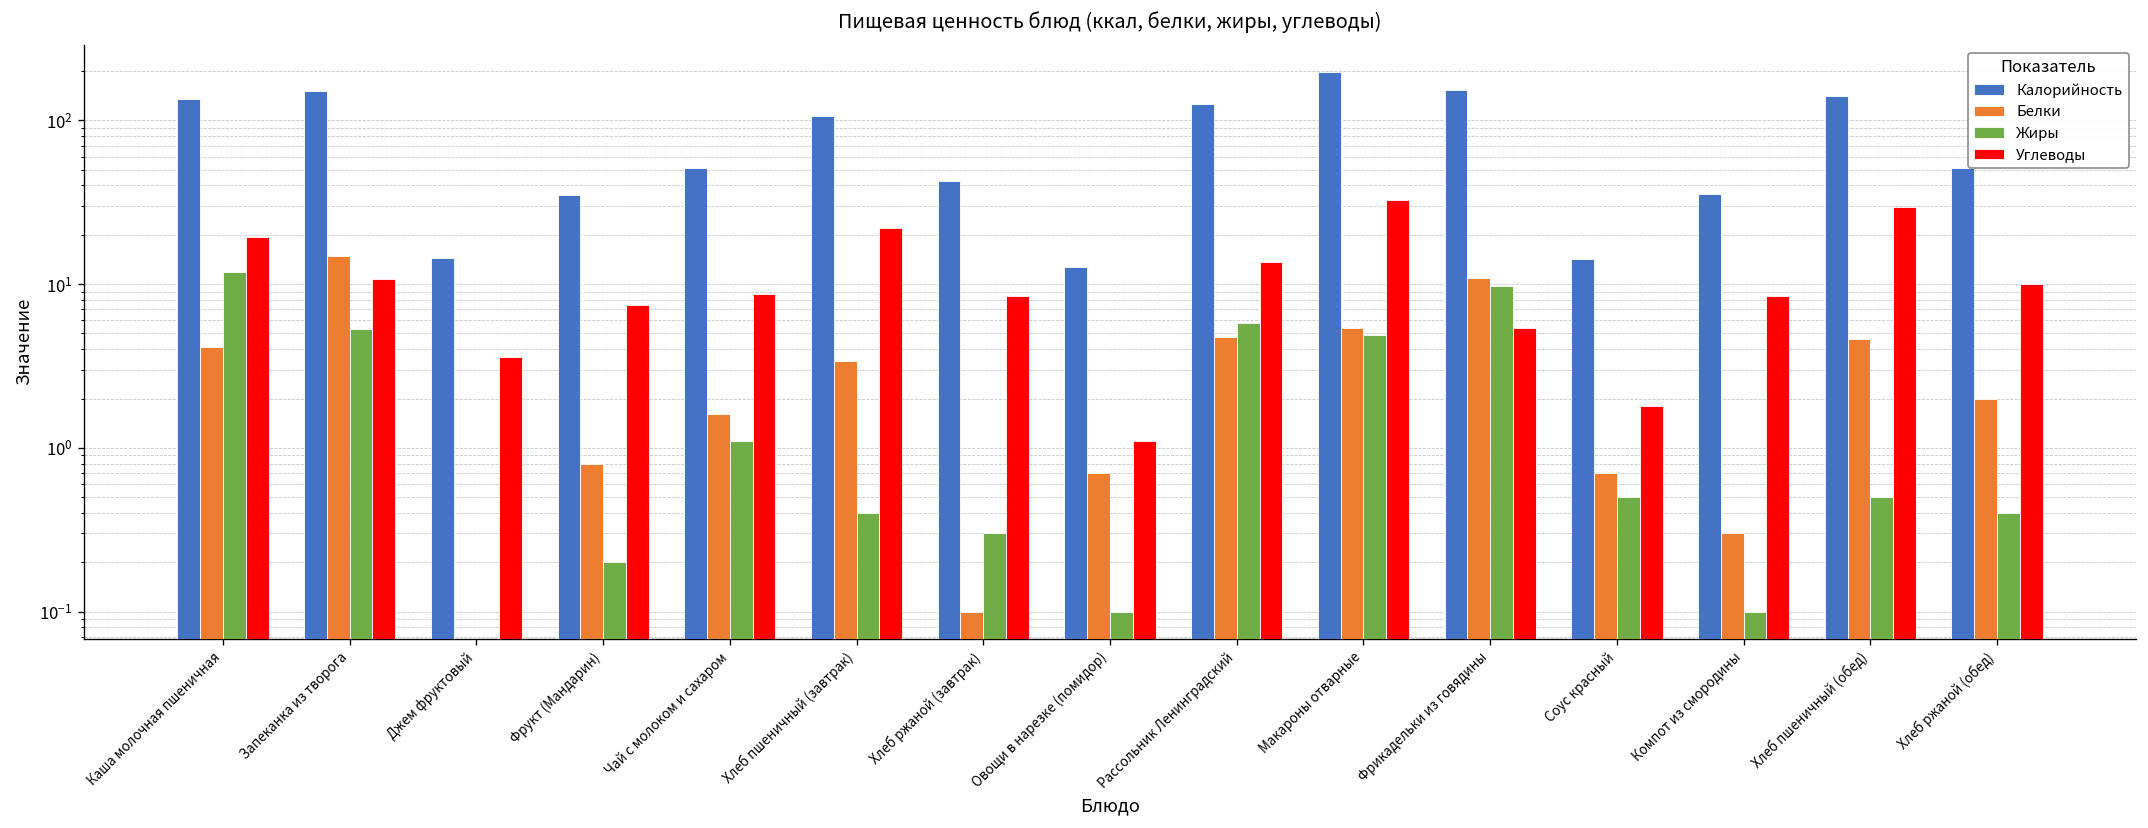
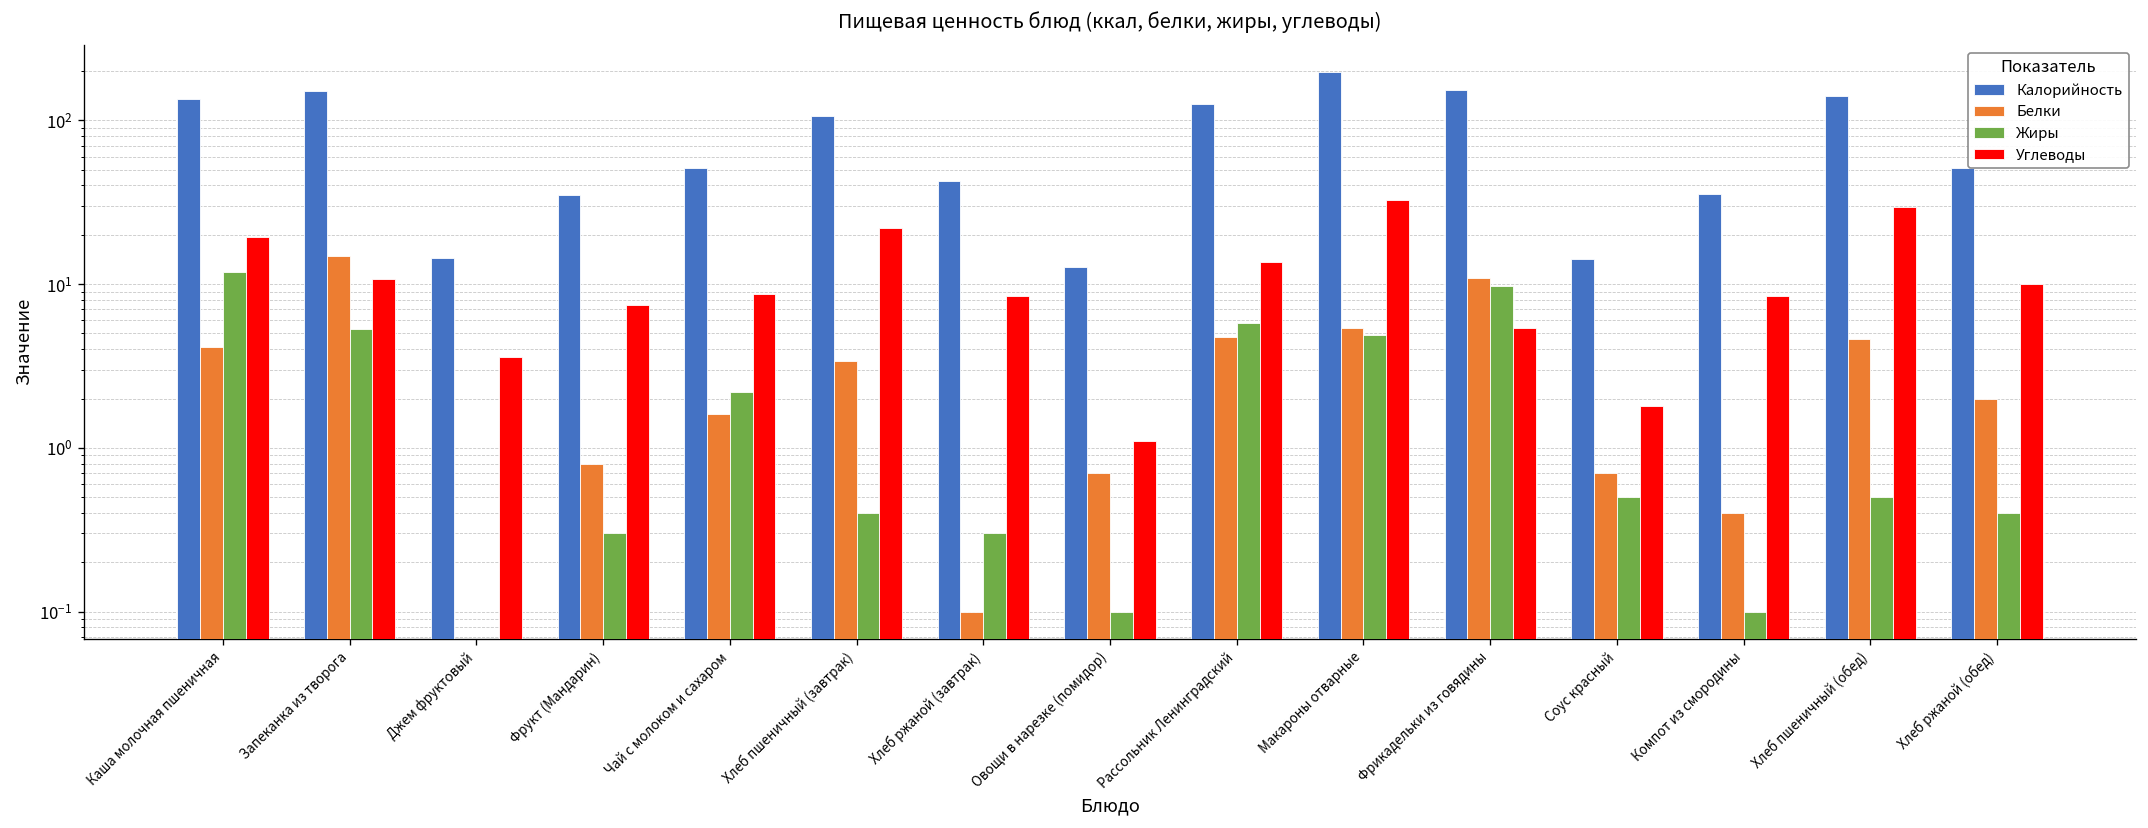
Жиры, Фрукт (Мандарин): 0.2 -> 0.3
Жиры, Чай с молоком и сахаром: 1.1 -> 2.2
Белки, Компот из смородины: 0.3 -> 0.4
